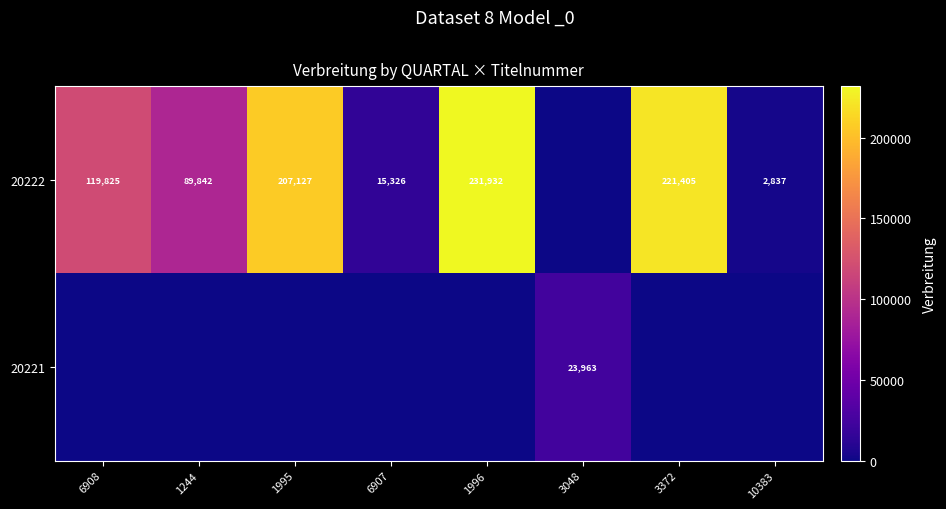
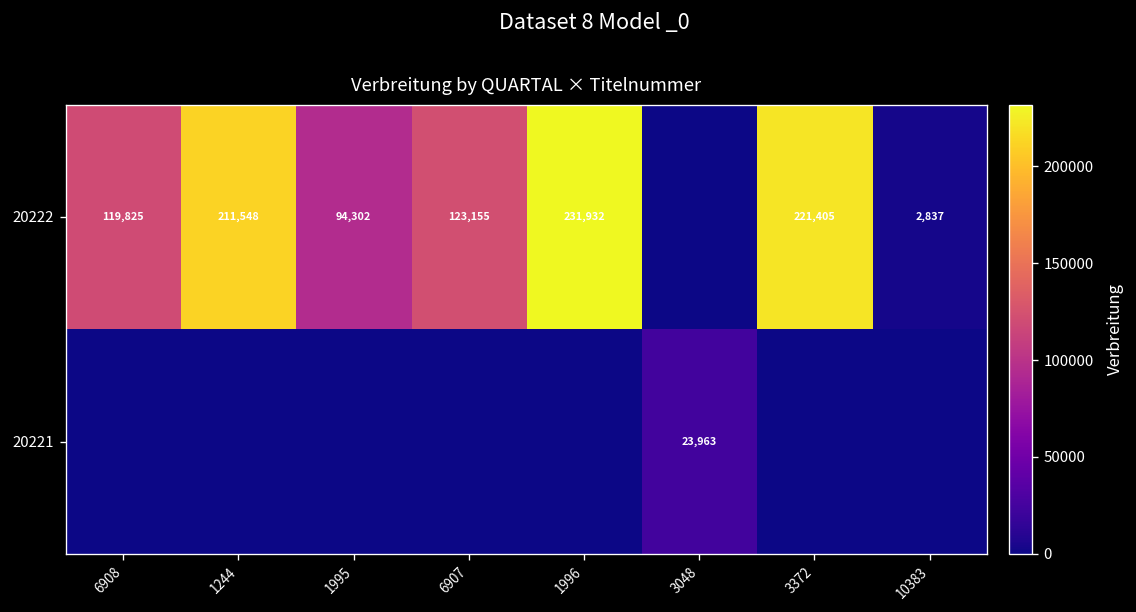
20222, 1244: 89,842 -> 211,548
20222, 1995: 207,127 -> 94,302
20222, 6907: 15,326 -> 123,155
